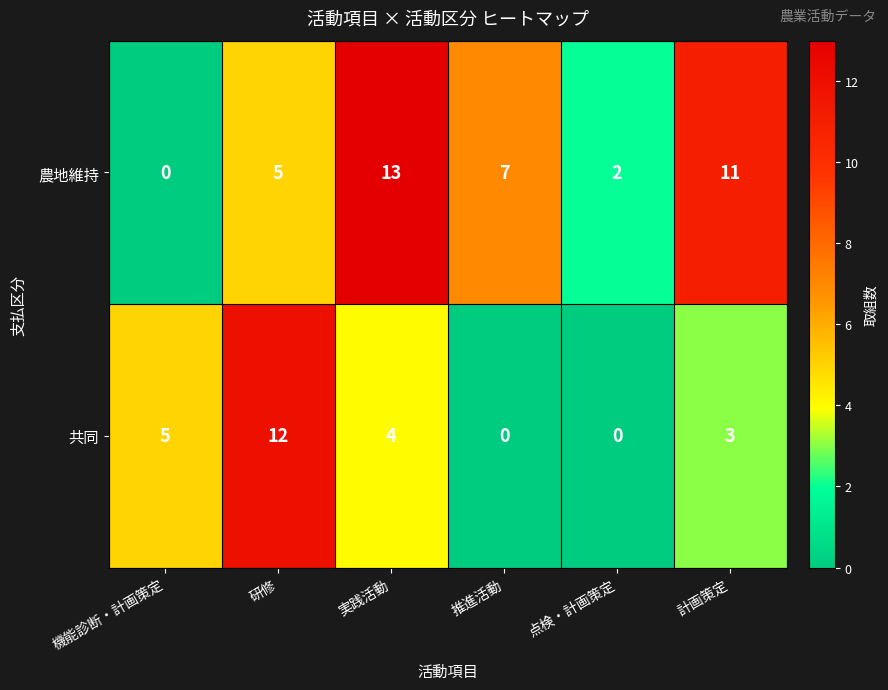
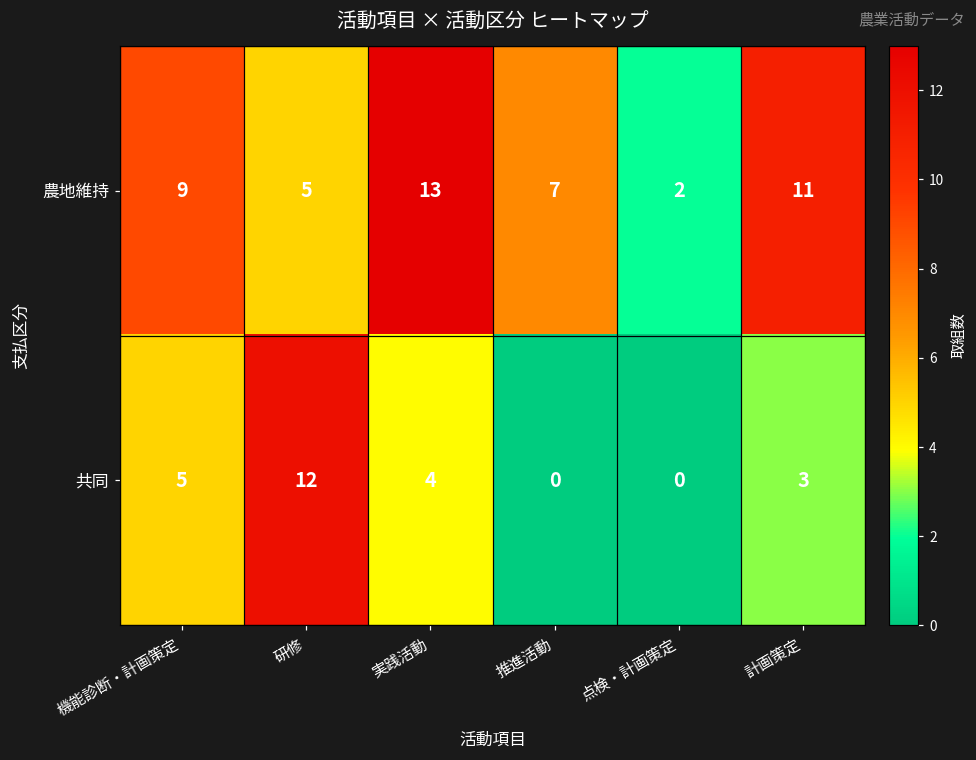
農地維持, 機能診断・計画策定: 0 -> 9
